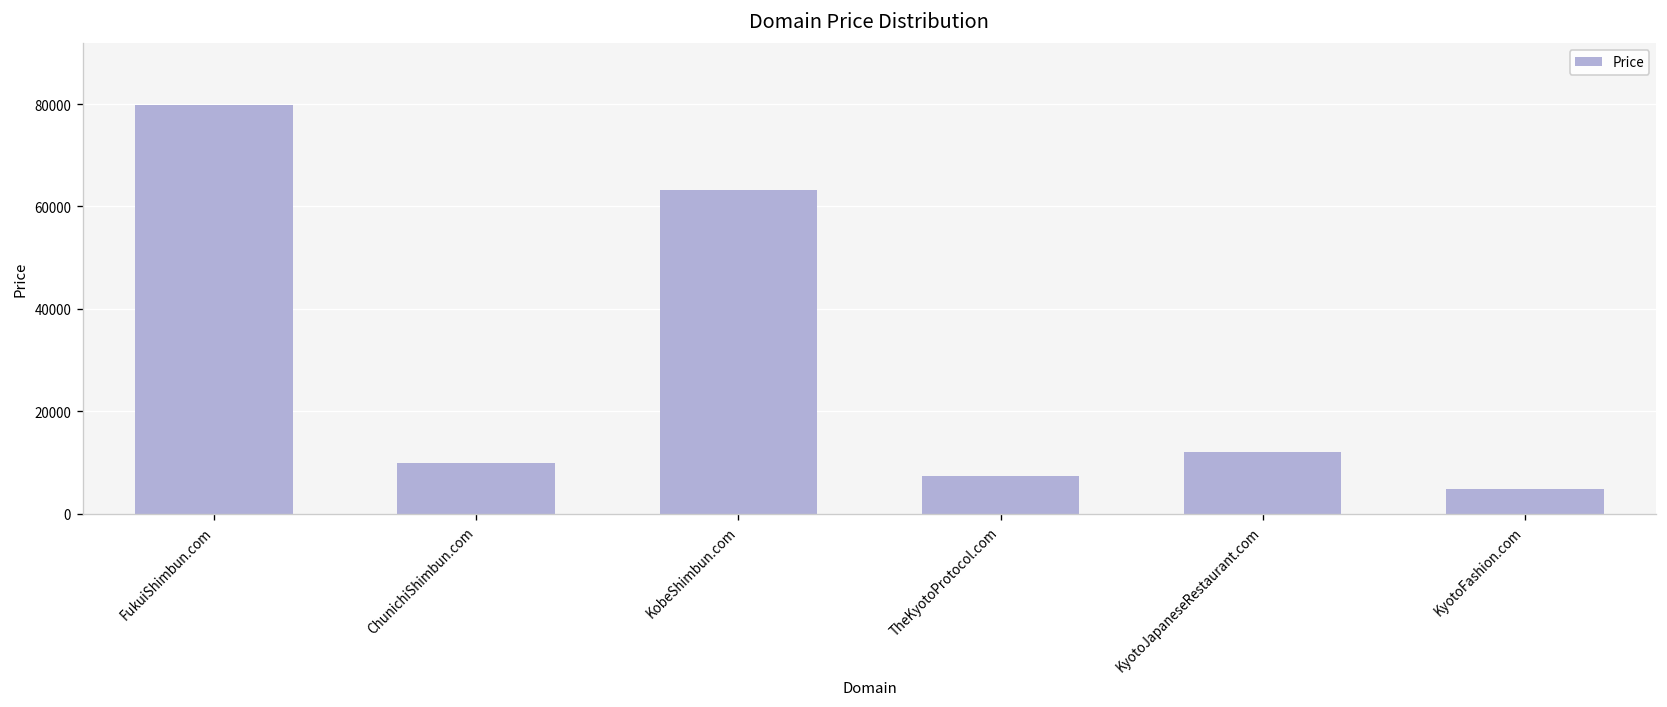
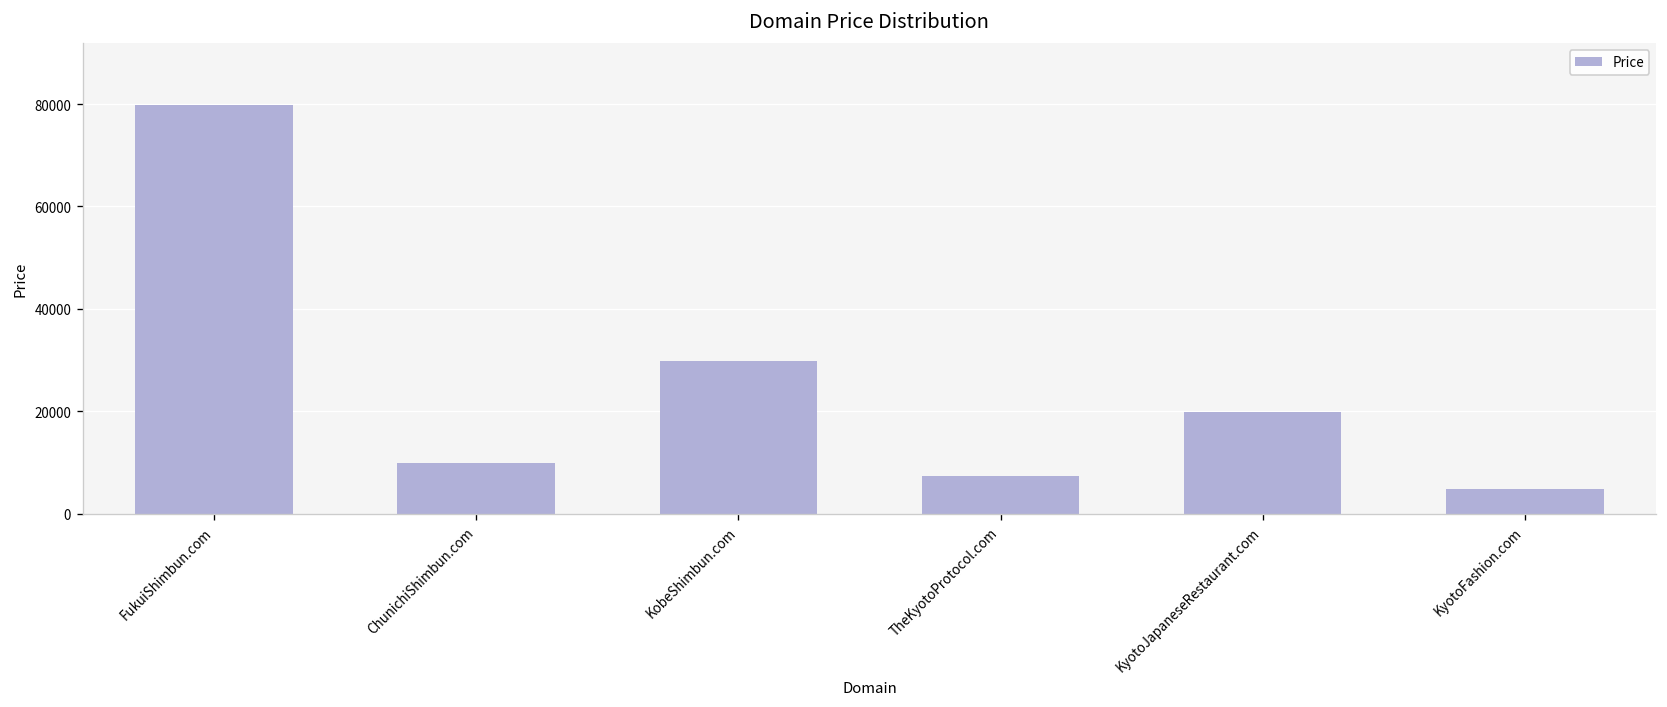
KobeShimbun.com: 63000 -> 30000
KyotoJapaneseRestaurant.com: 12000 -> 20000
